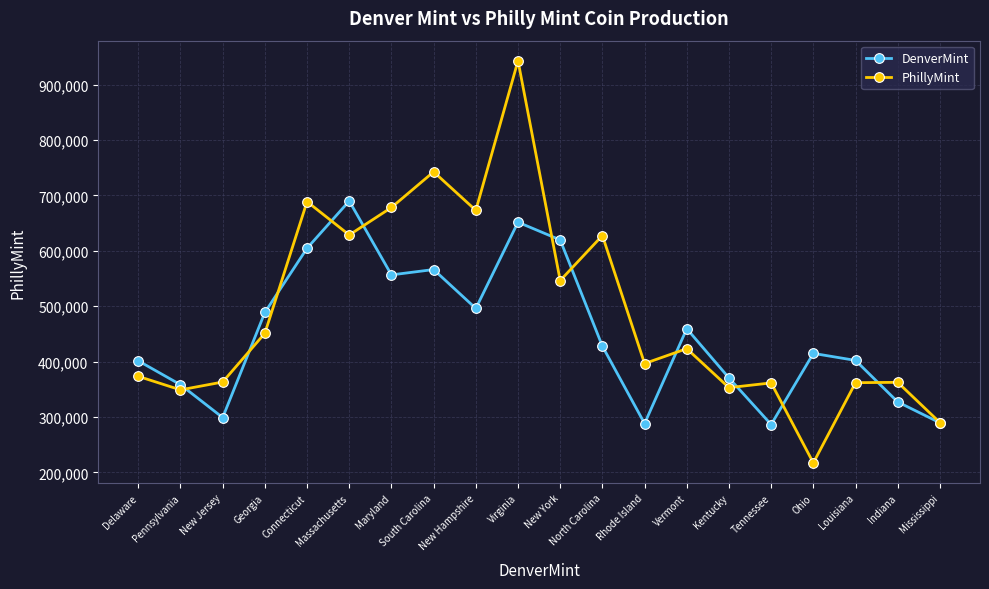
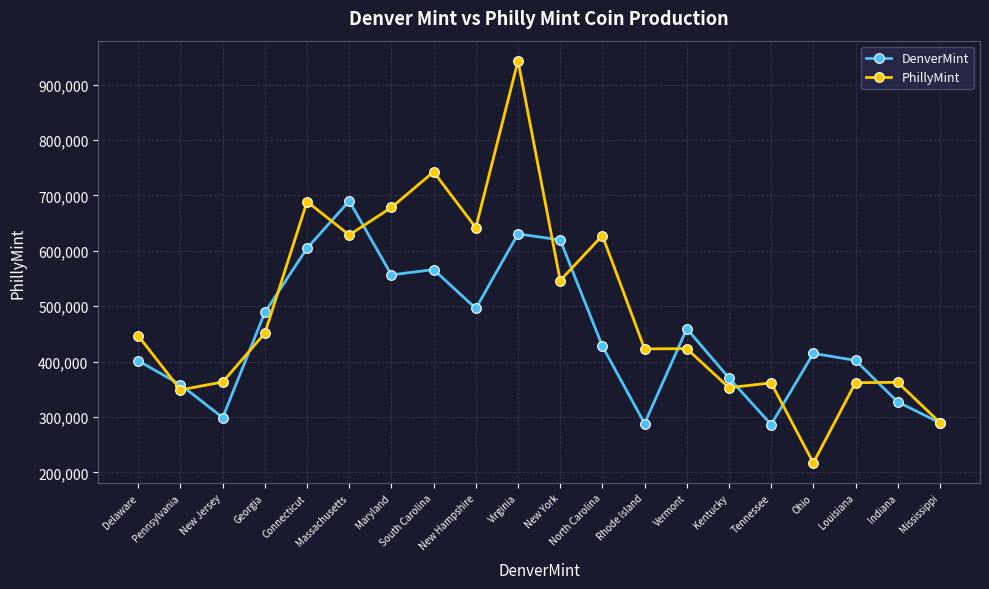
PhillyMint, Delaware: 370,000 -> 450,000
PhillyMint, New Hampshire: 670,000 -> 640,000
DenverMint, Virginia: 650,000 -> 630,000
PhillyMint, Rhode Island: 400,000 -> 420,000
